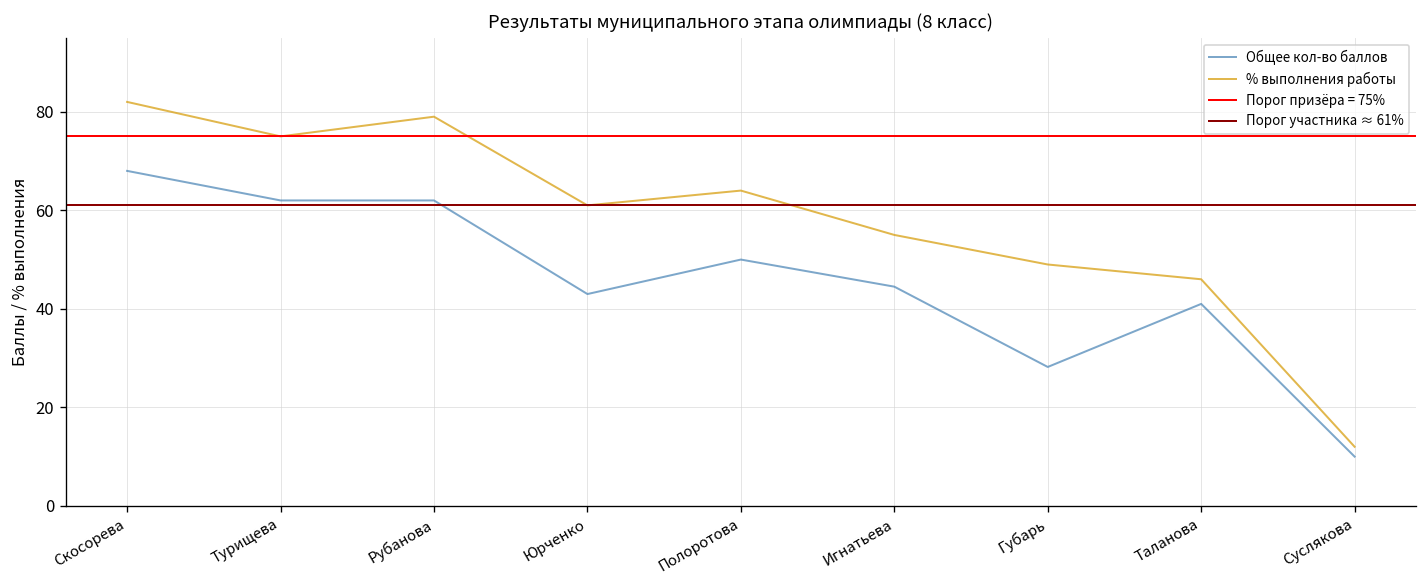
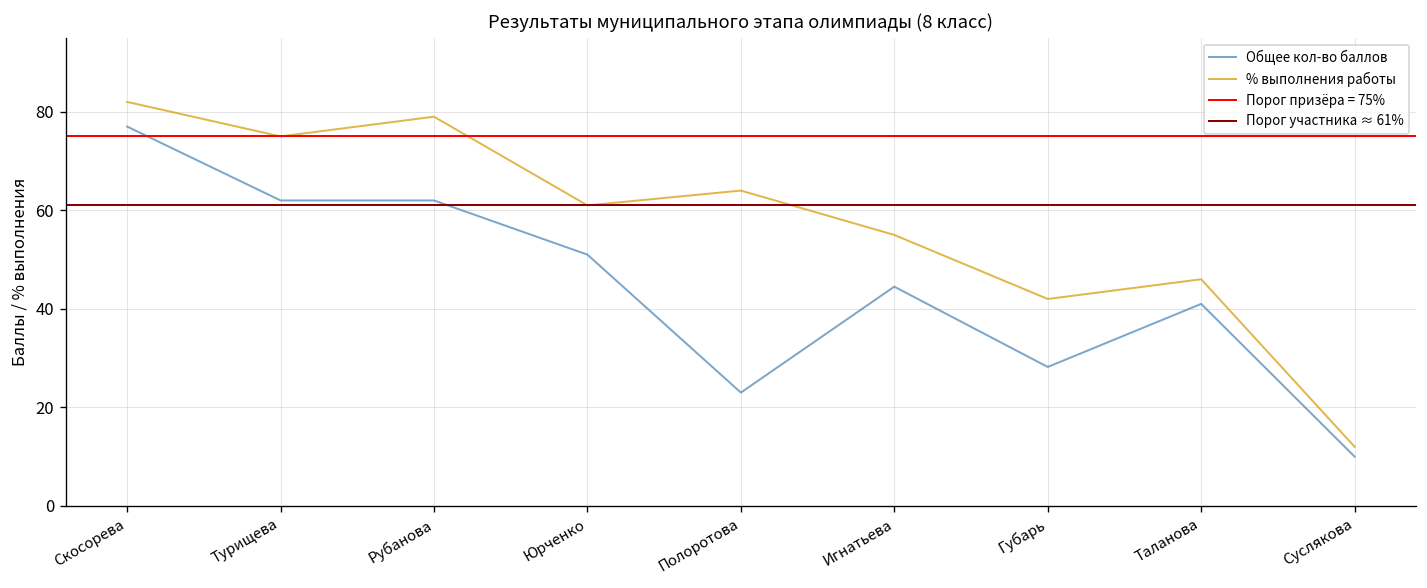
Общее кол-во баллов, Скосорева: 68 -> 77
Общее кол-во баллов, Юрченко: 43 -> 51
Общее кол-во баллов, Полоротова: 50 -> 23
% выполнения работы, Губарь: 49 -> 42
